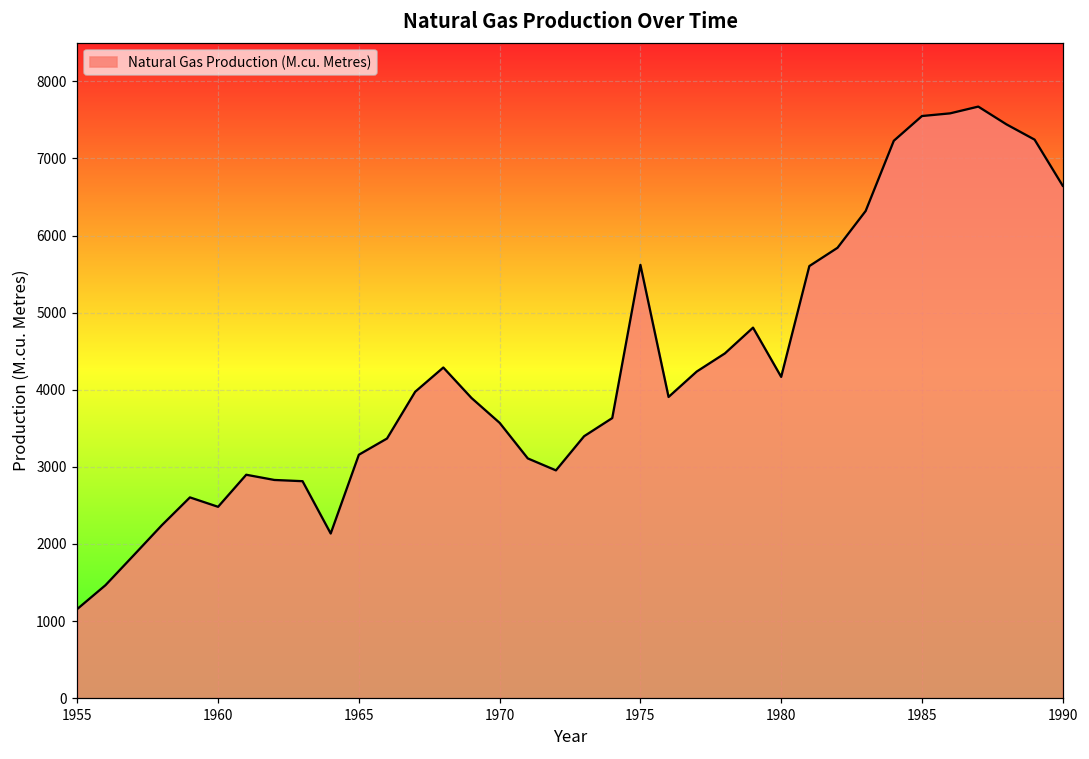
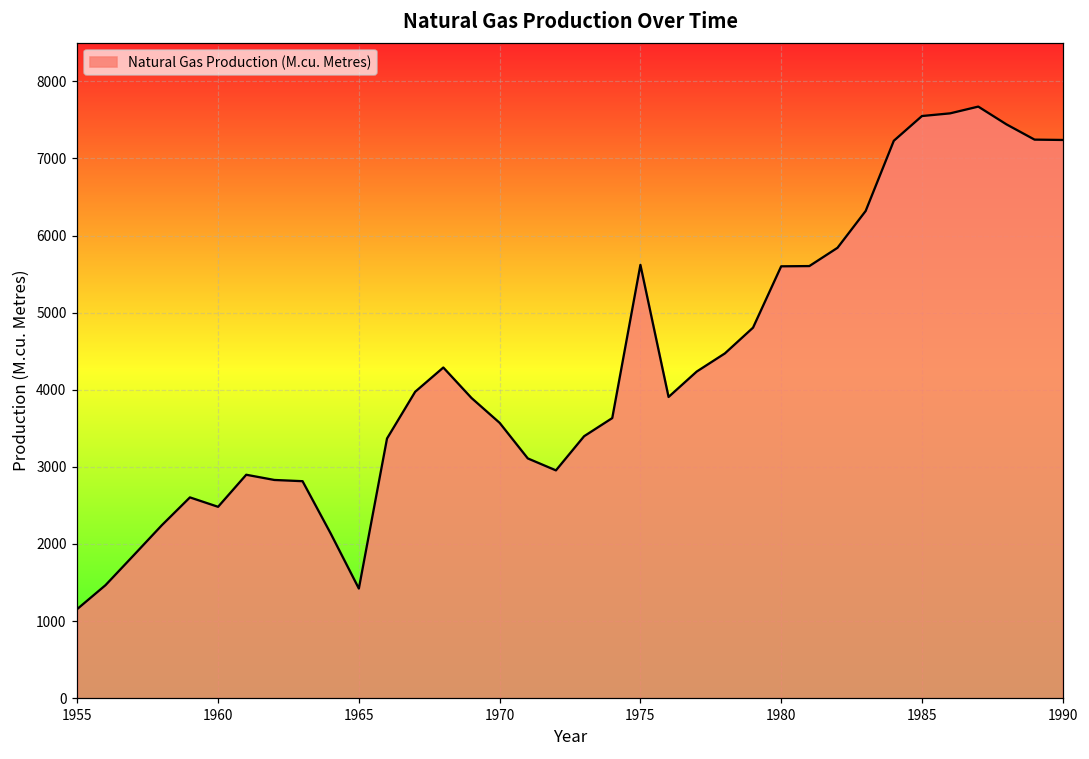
1965: 3200 -> 1400
1980: 4200 -> 5600
1990: 6600 -> 7200
